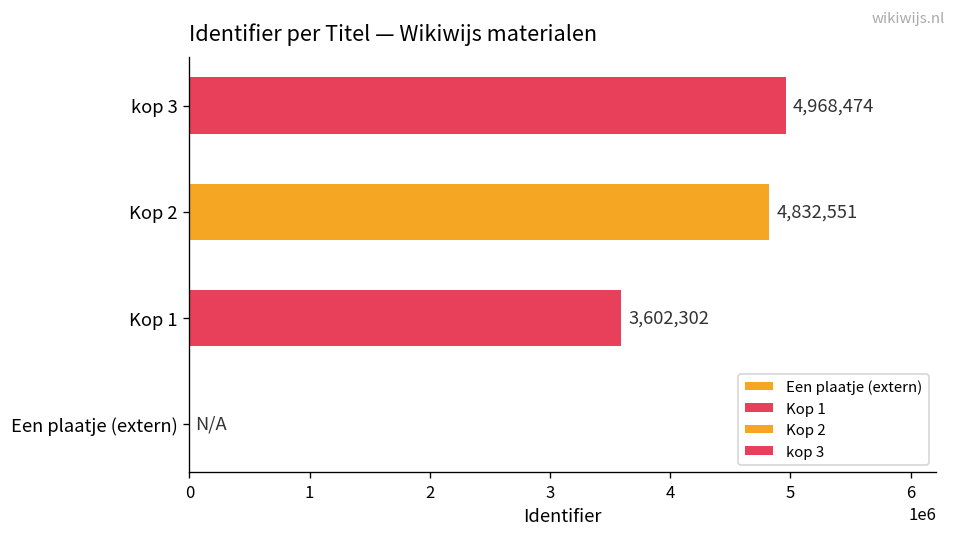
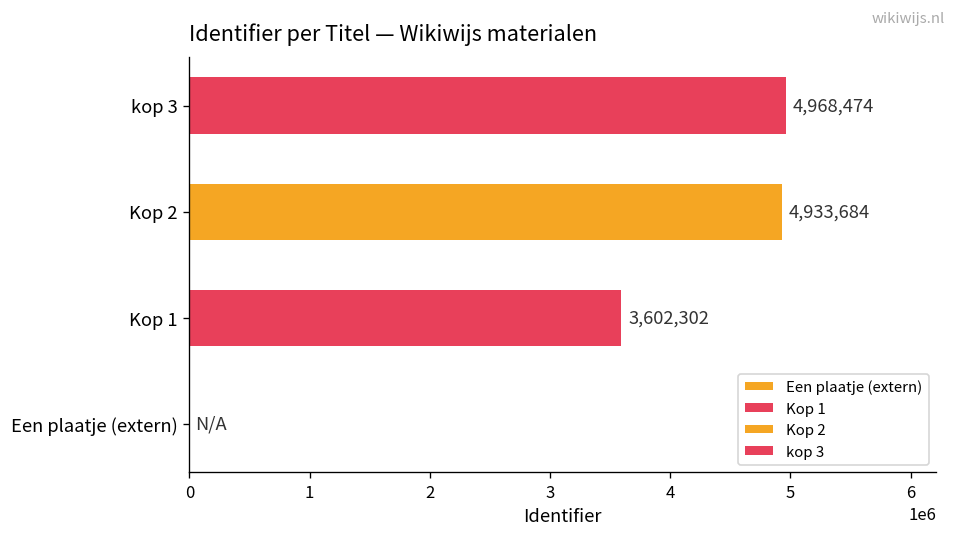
Kop 2: 4,832,551 -> 4,933,684
